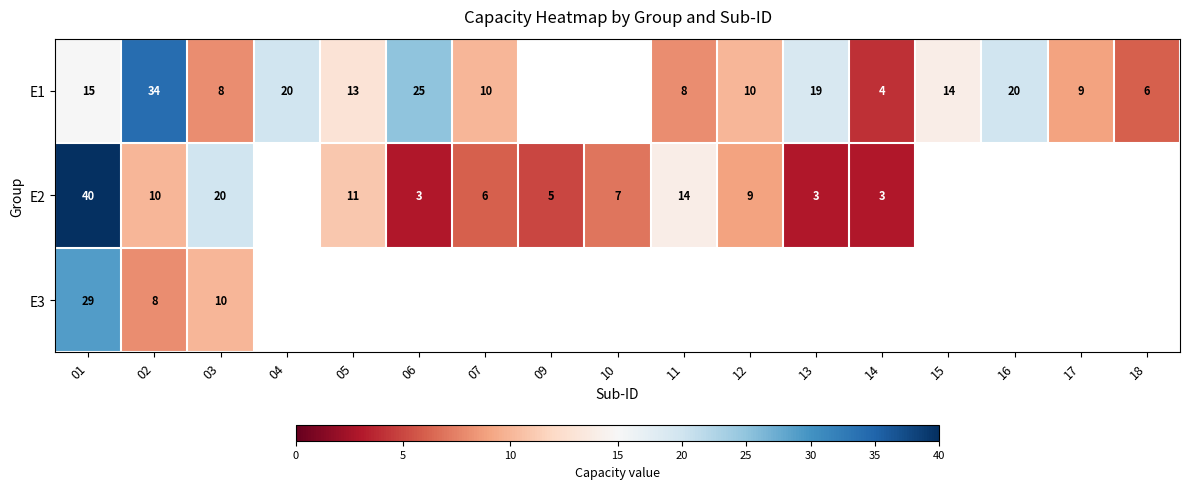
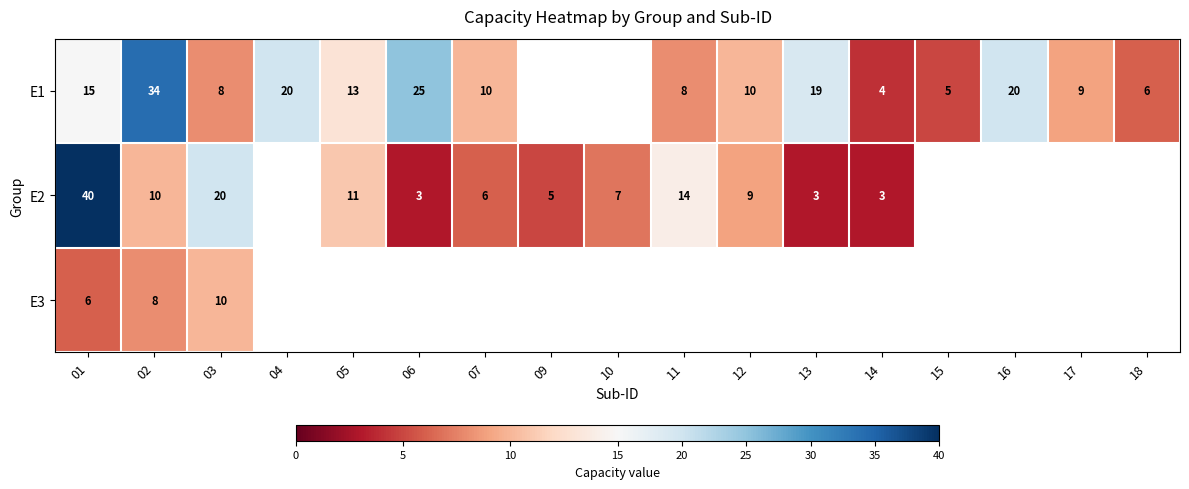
E1, 15: 14 -> 5
E3, 01: 29 -> 6
